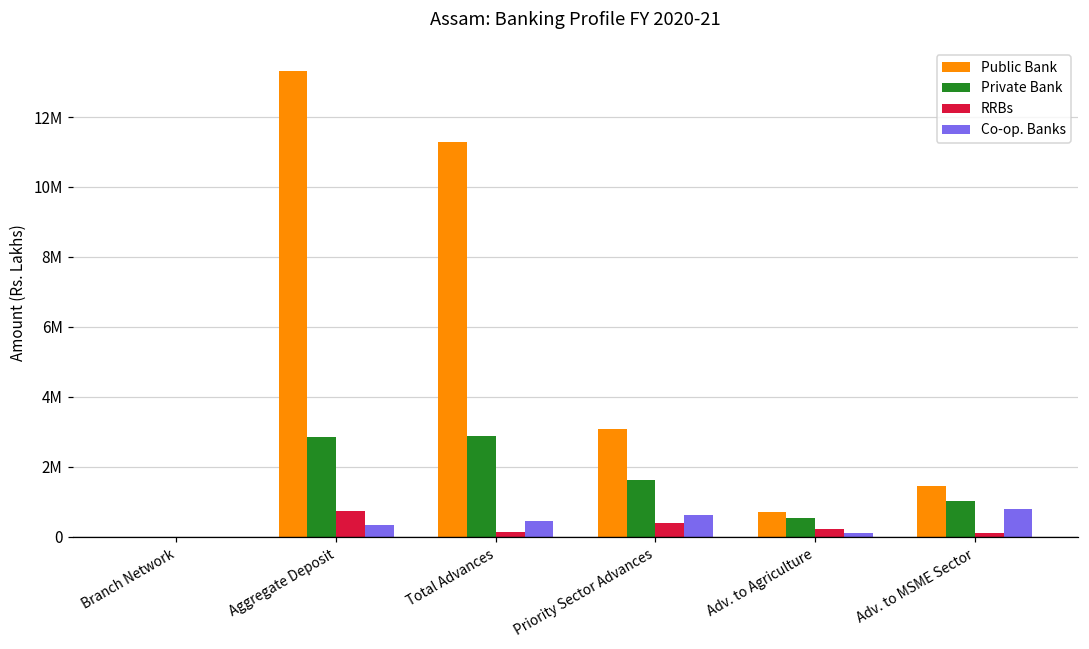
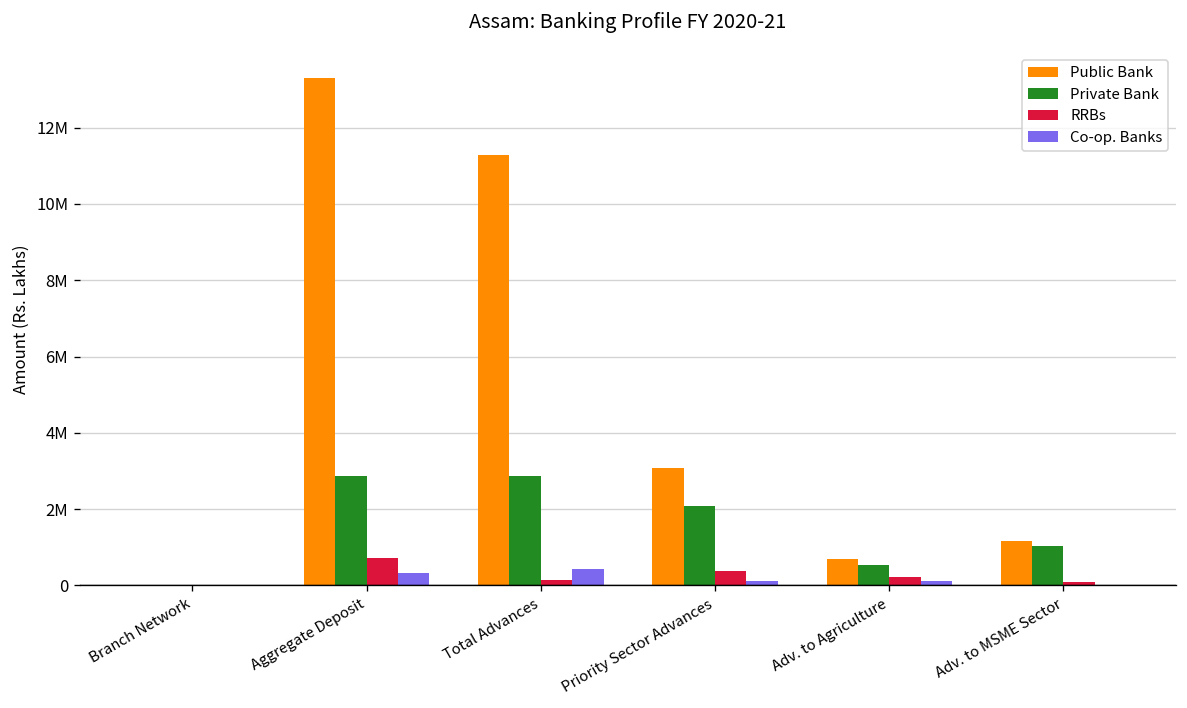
Private Bank, Priority Sector Advances: 1600000 -> 2100000
Co-op. Banks, Priority Sector Advances: 600000 -> 100000
Public Bank, Adv. to MSME Sector: 1400000 -> 1200000
Co-op. Banks, Adv. to MSME Sector: 800000 -> 0
